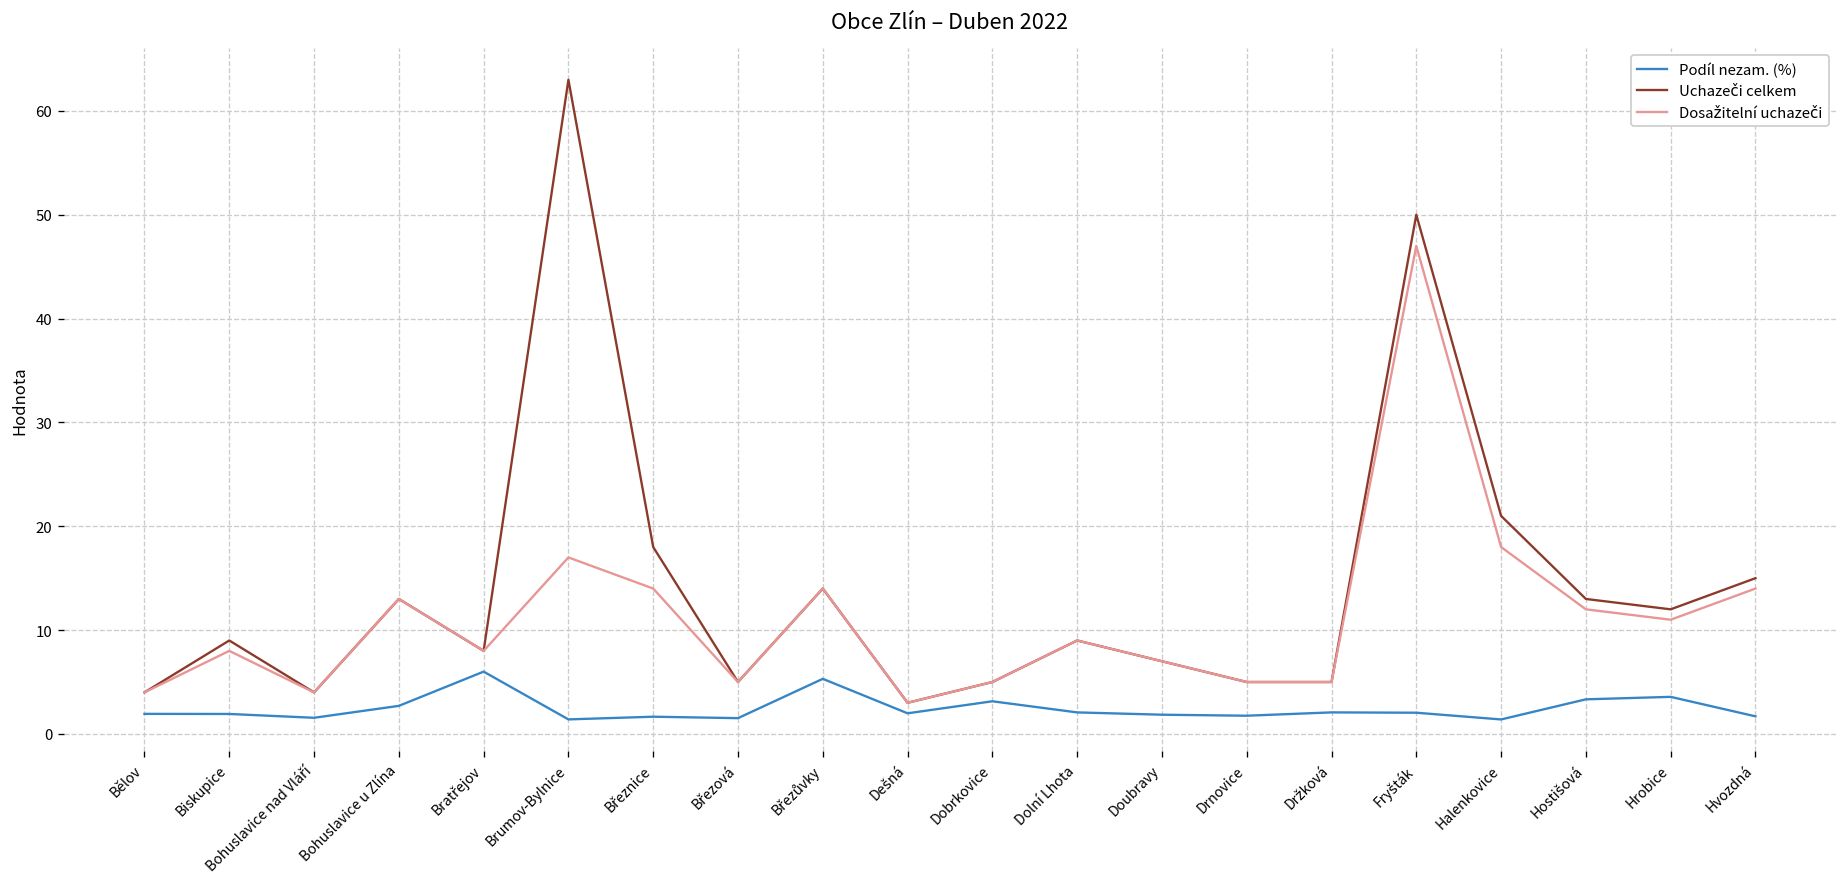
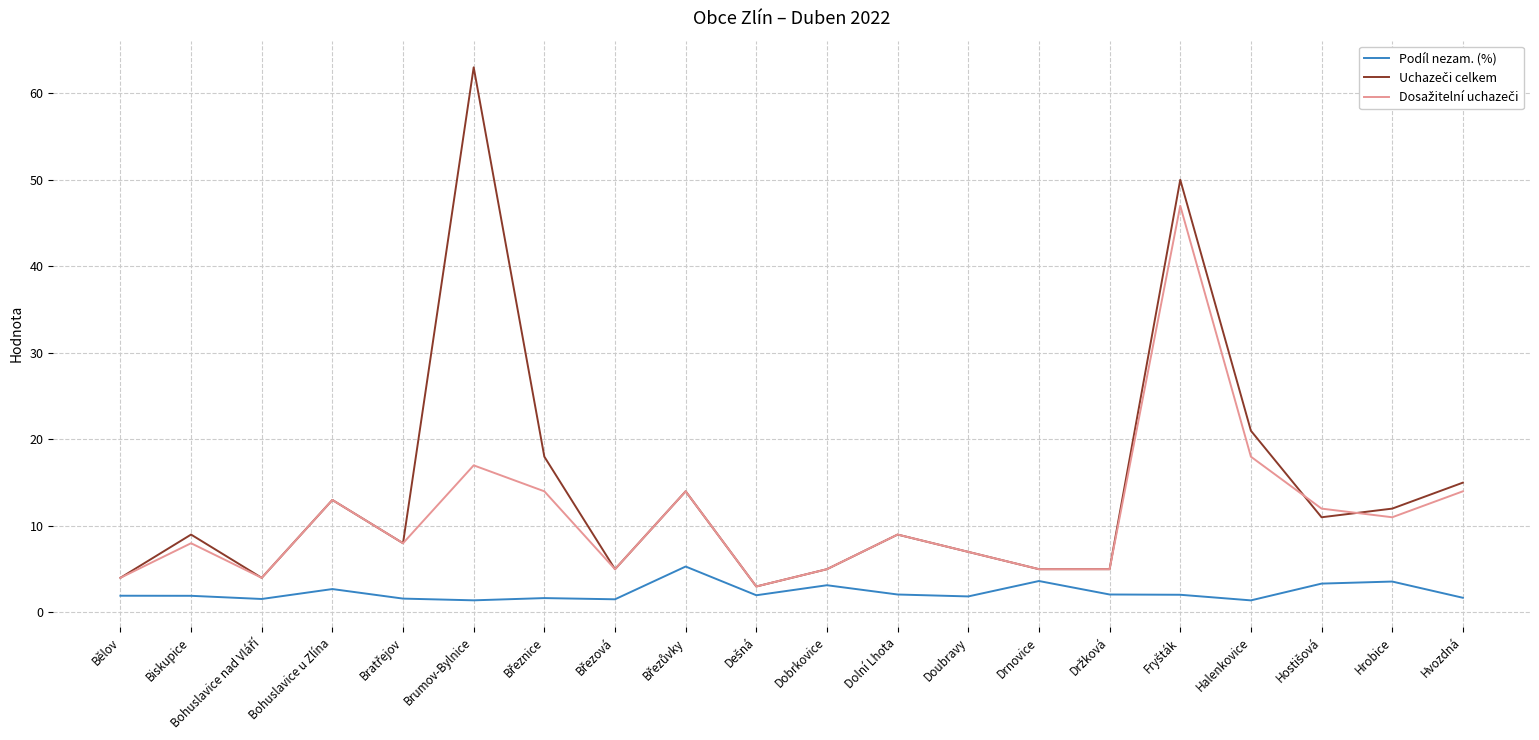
Podíl nezam. (%), Bratřejov: 6 -> 2
Podíl nezam. (%), Drnovice: 2 -> 4
Uchazeči celkem, Hostišová: 13 -> 11
